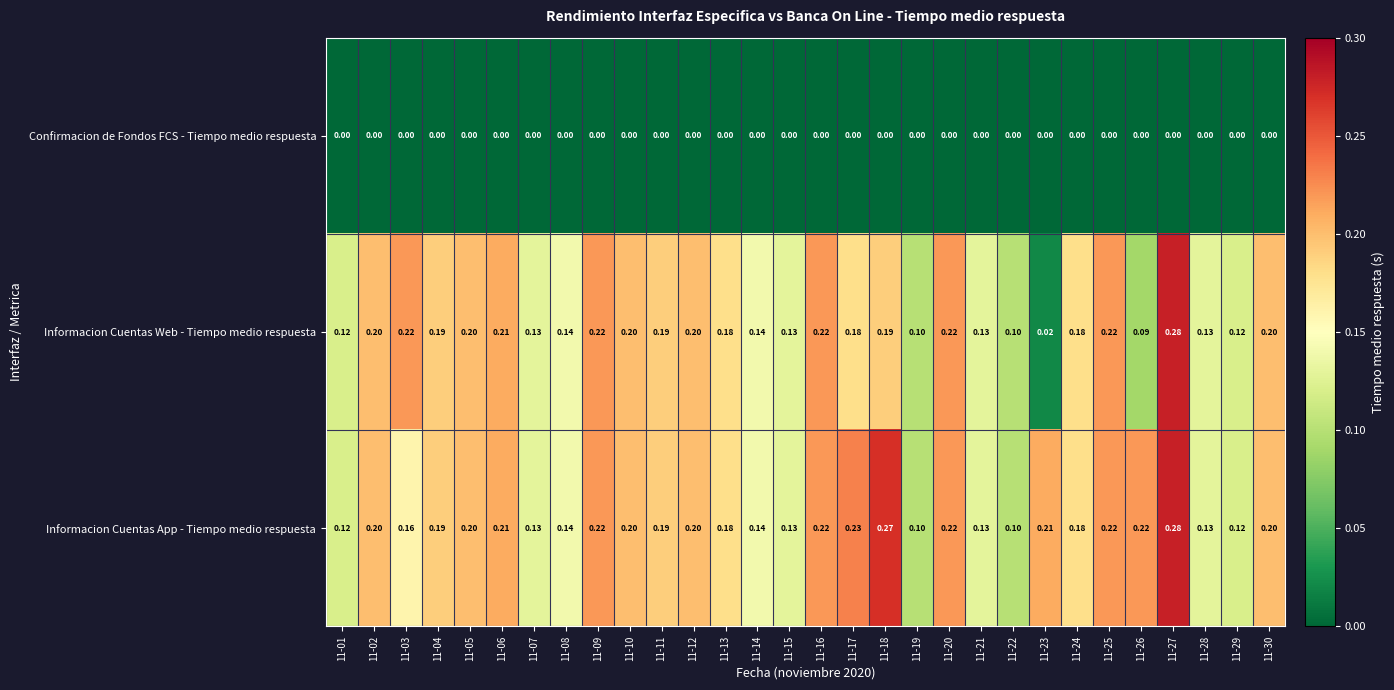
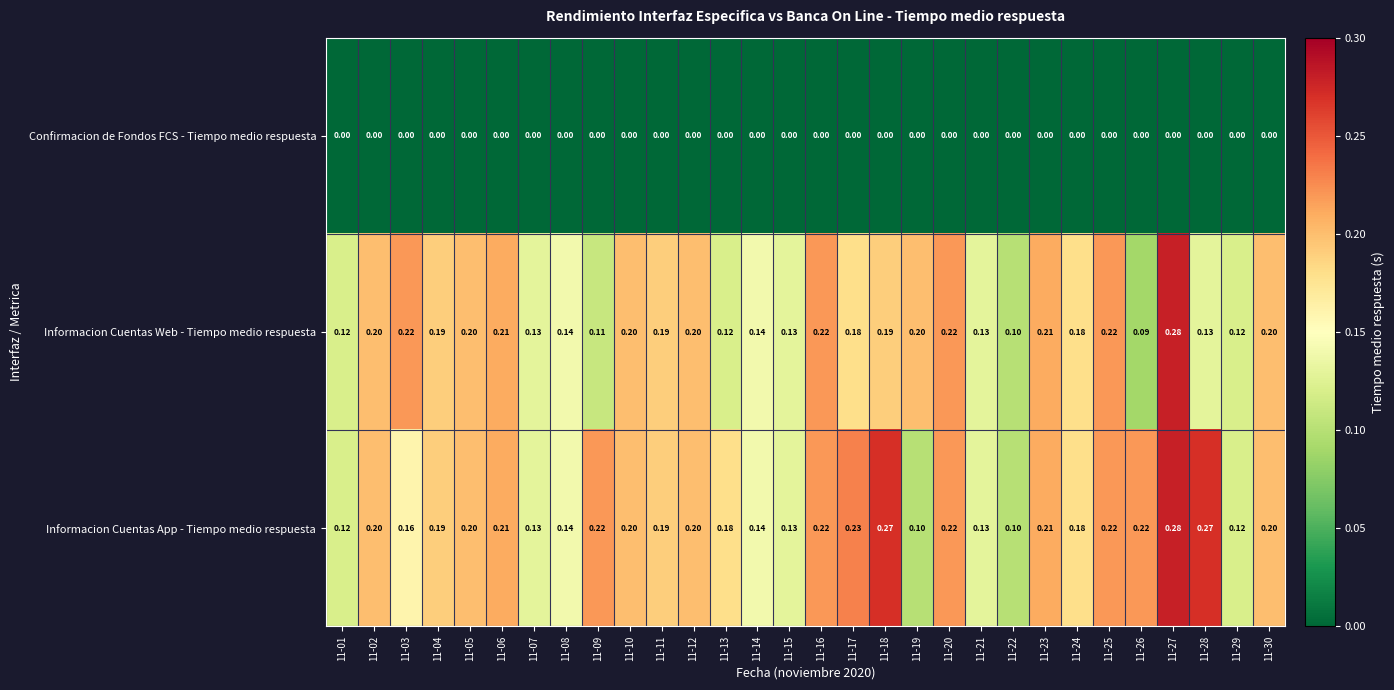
Informacion Cuentas Web - Tiempo medio respuesta, 11-09: 0.22 -> 0.11
Informacion Cuentas Web - Tiempo medio respuesta, 11-13: 0.18 -> 0.12
Informacion Cuentas Web - Tiempo medio respuesta, 11-19: 0.10 -> 0.20
Informacion Cuentas Web - Tiempo medio respuesta, 11-23: 0.02 -> 0.21
Informacion Cuentas App - Tiempo medio respuesta, 11-28: 0.13 -> 0.27
